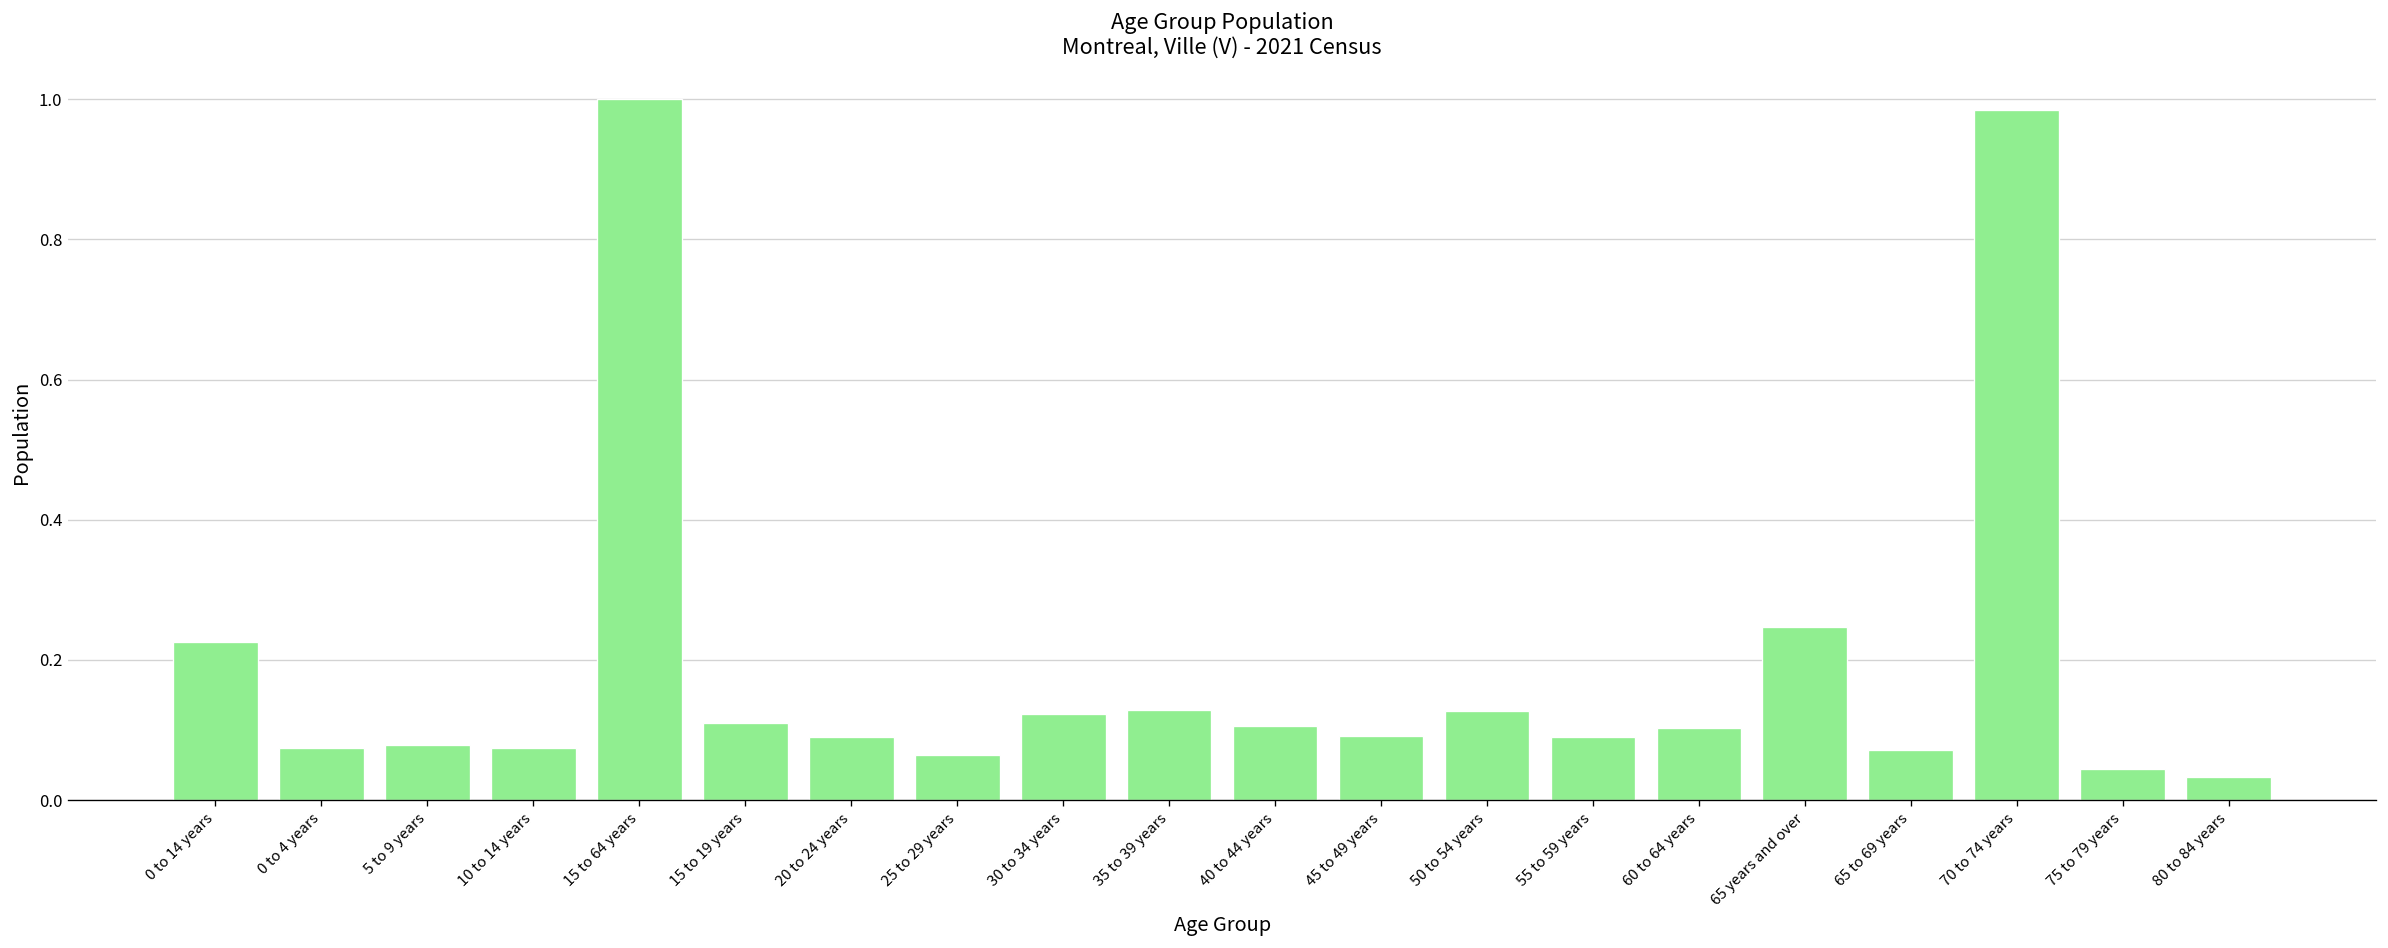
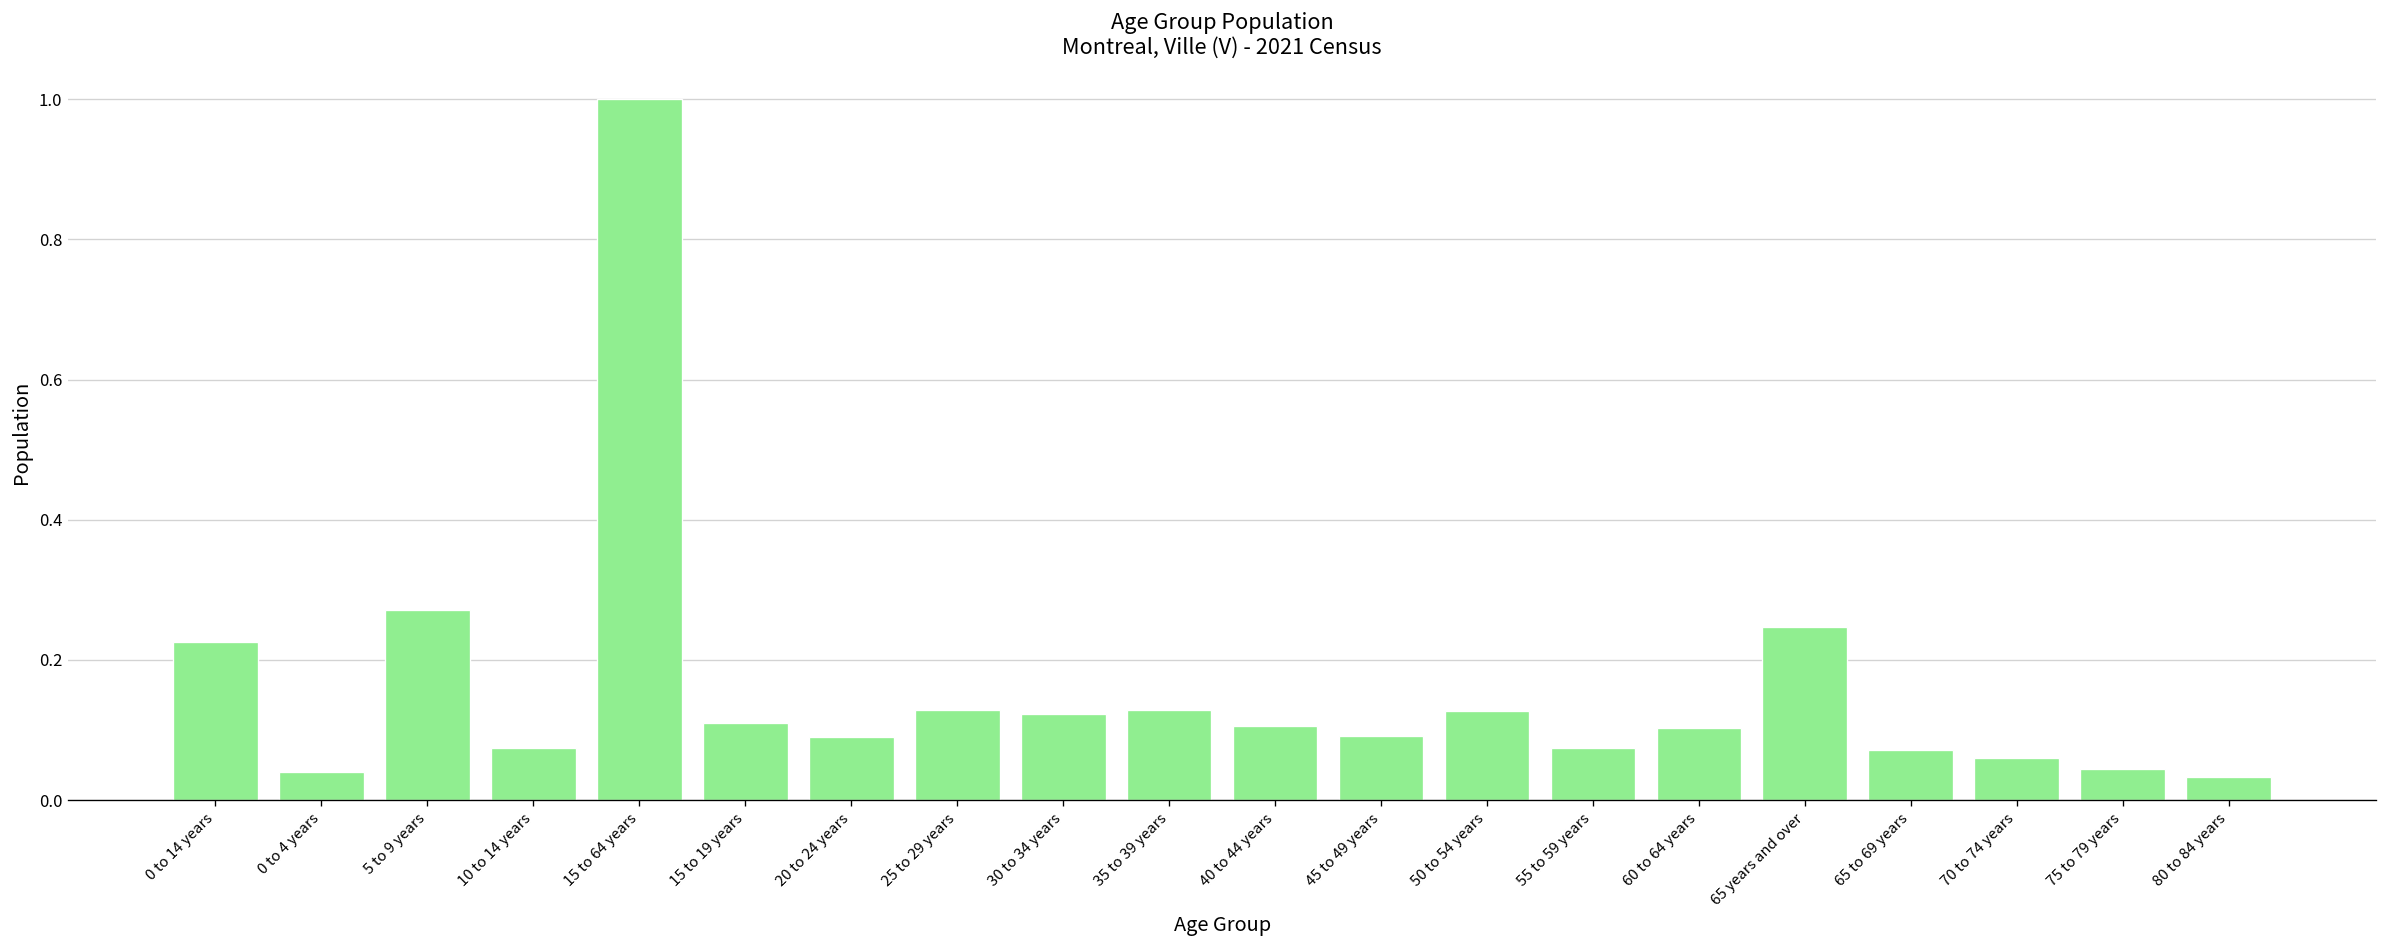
0 to 4 years: 0.07 -> 0.04
5 to 9 years: 0.08 -> 0.27
25 to 29 years: 0.06 -> 0.13
55 to 59 years: 0.09 -> 0.07
70 to 74 years: 0.98 -> 0.06
